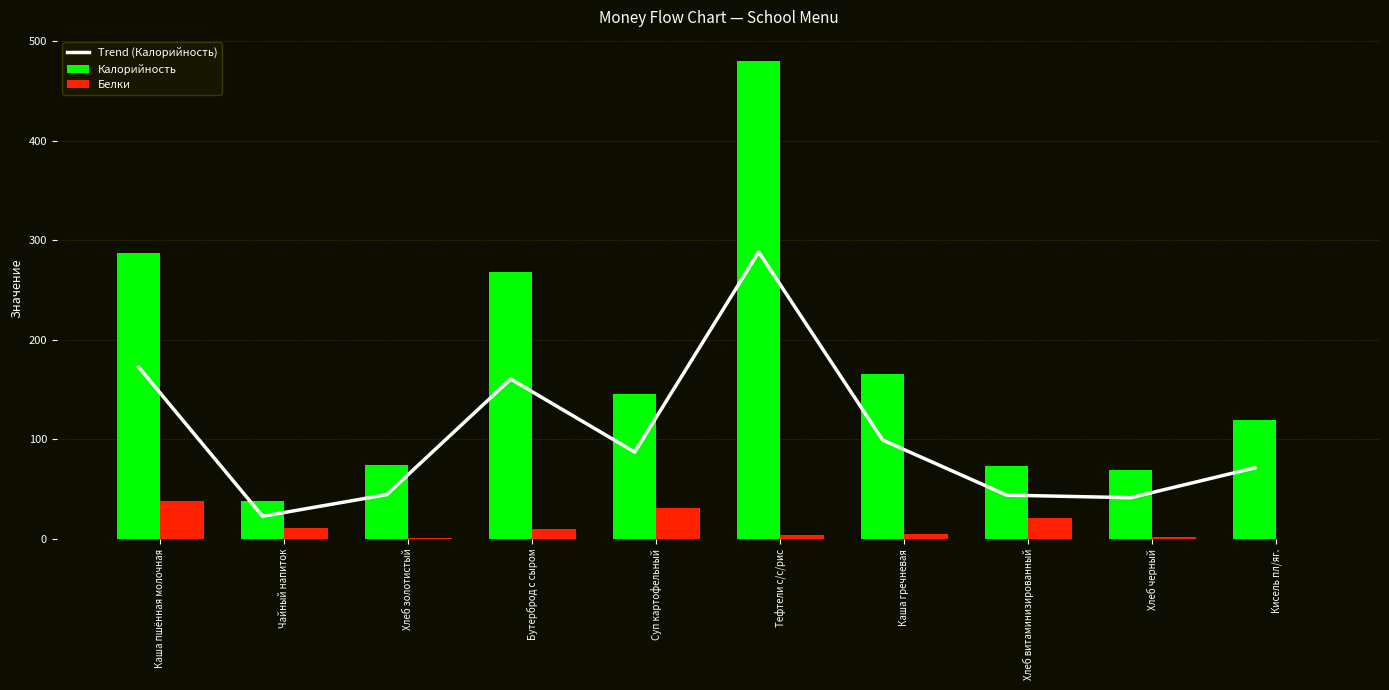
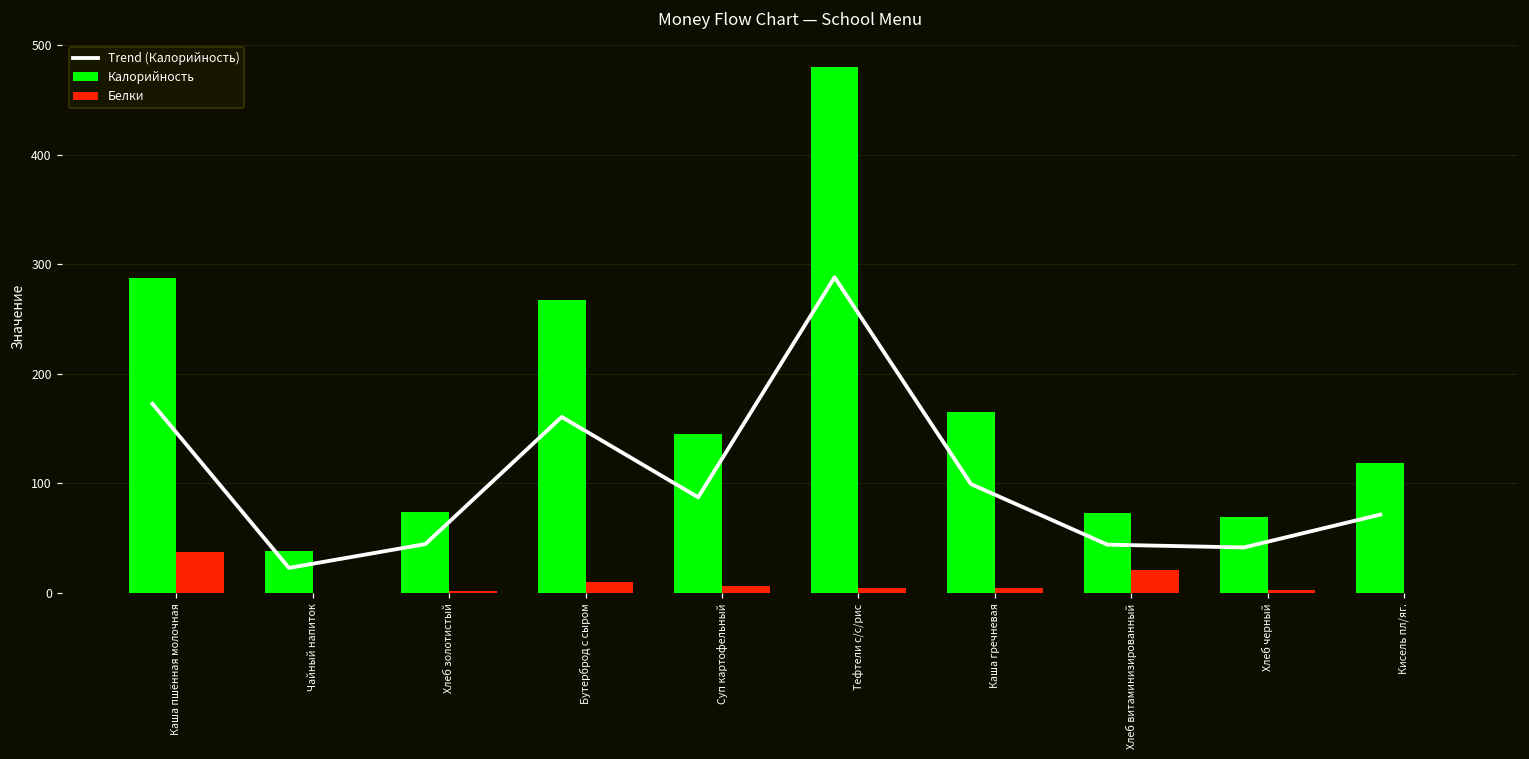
Белки, Чайный напиток: 10 -> 0
Белки, Суп картофельный: 30 -> 10
